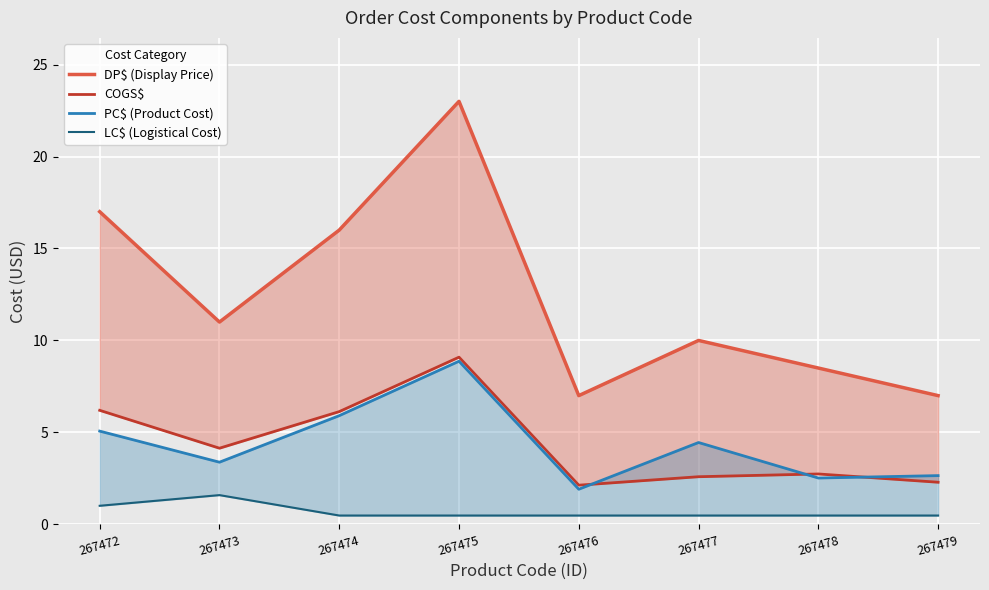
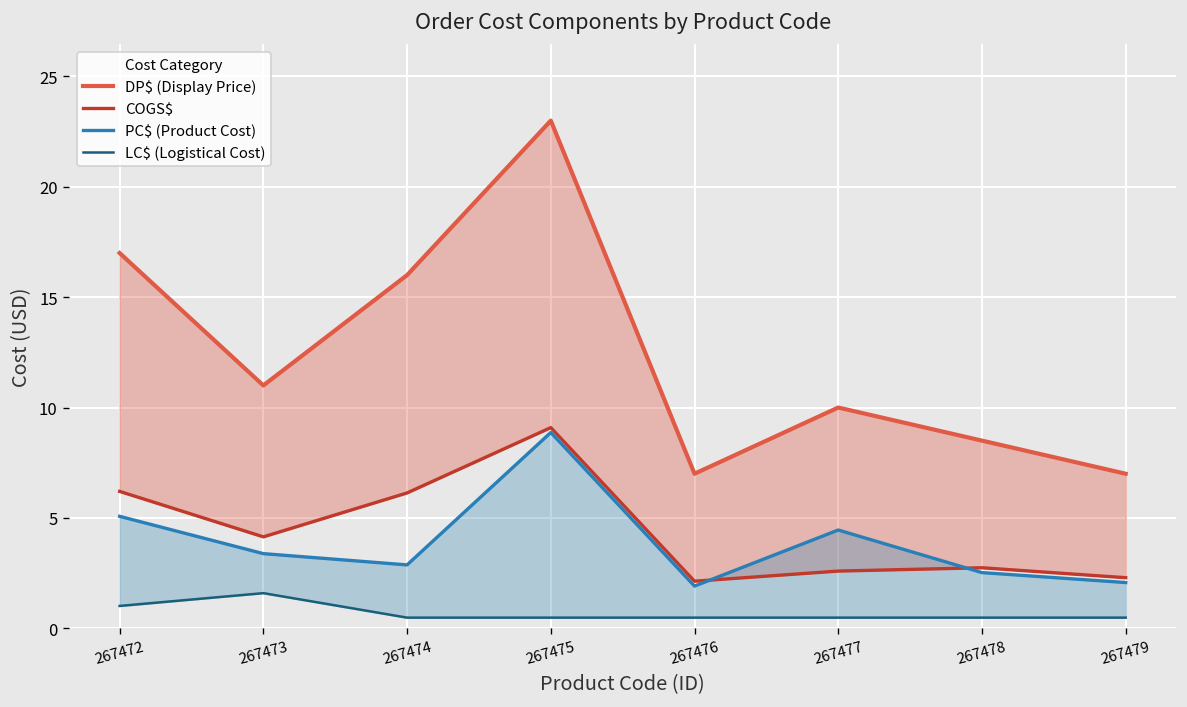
PC$ (Product Cost), 267474: 5.9 -> 2.9
PC$ (Product Cost), 267479: 2.7 -> 2.1
